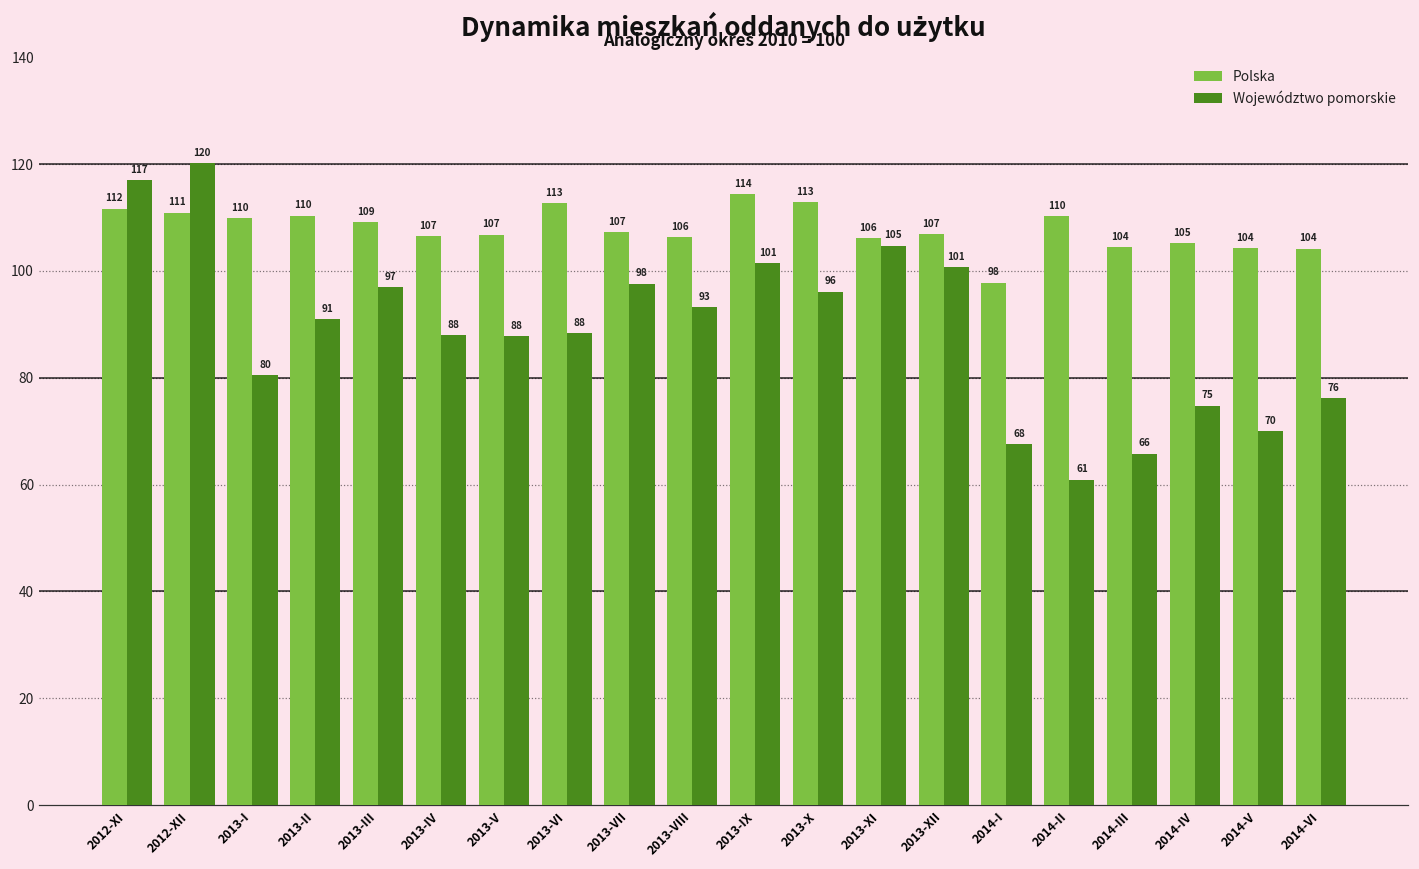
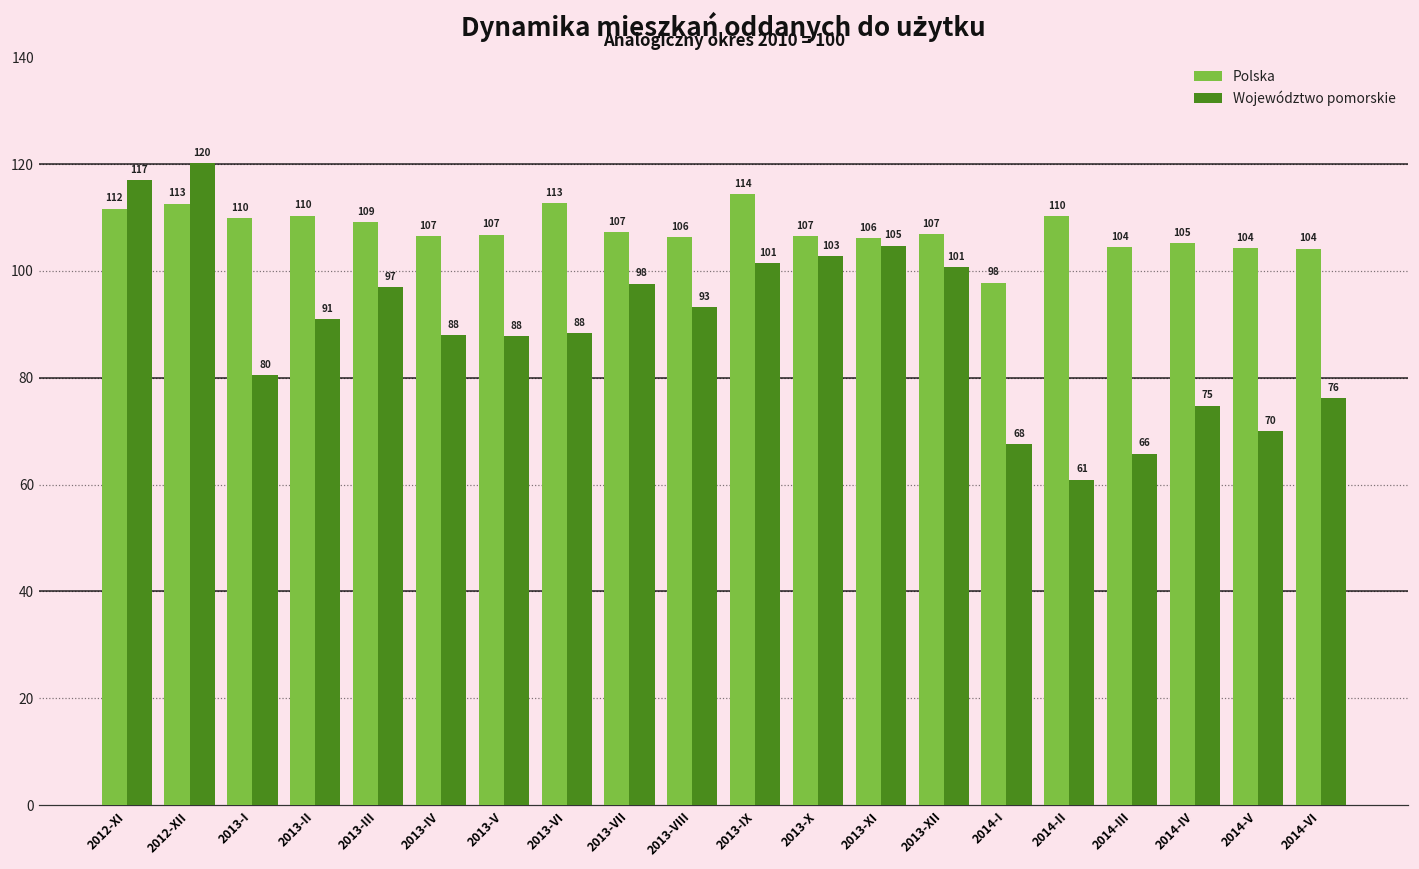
Polska, 2012-XII: 111 -> 113
Polska, 2013-X: 113 -> 107
Województwo pomorskie, 2013-X: 96 -> 103
